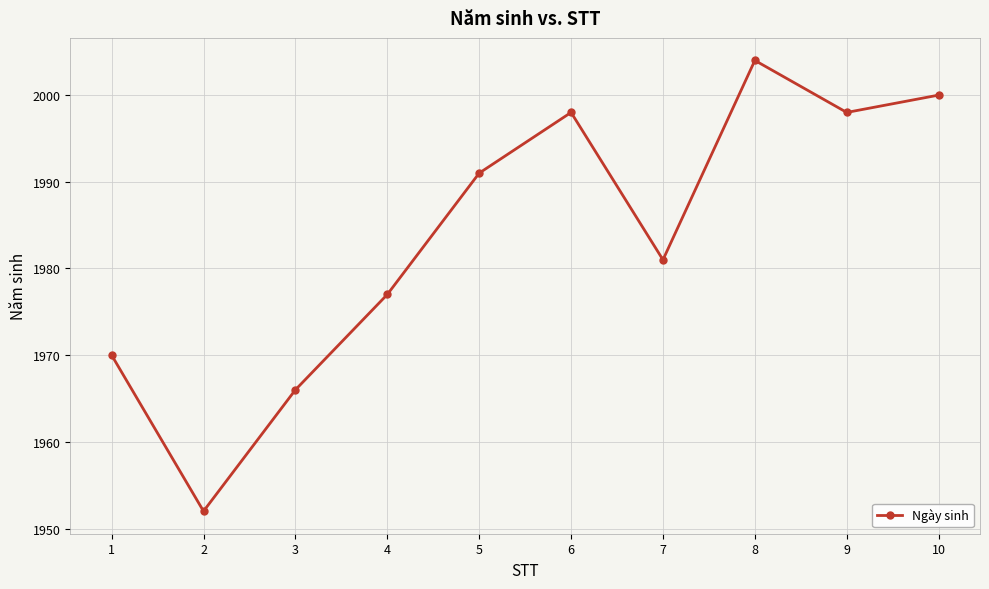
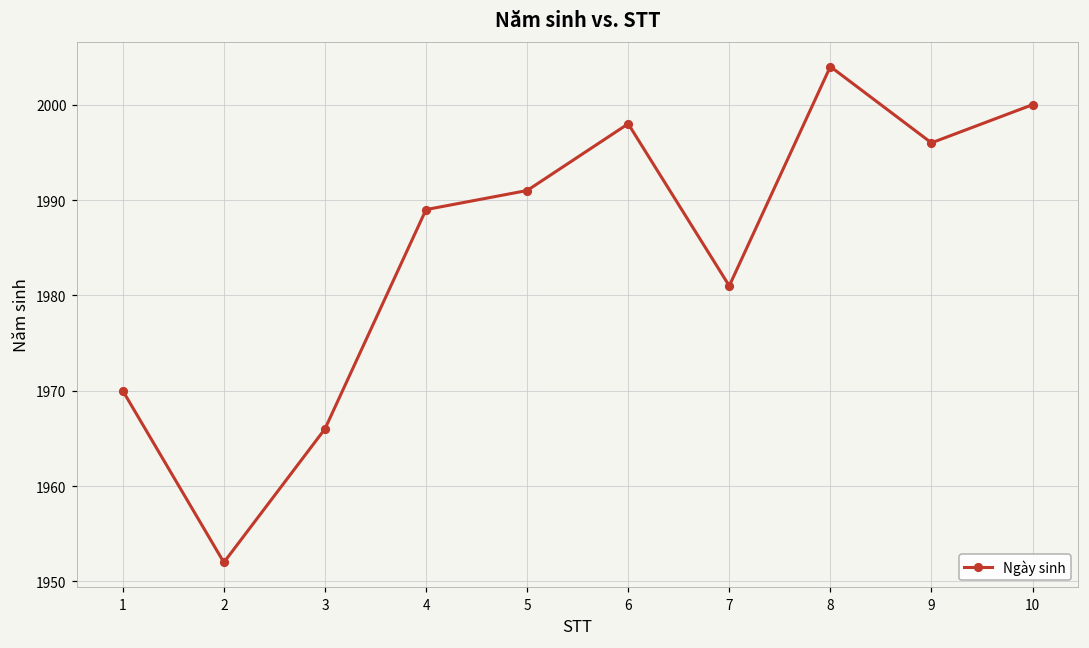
4: 1977 -> 1989
9: 1998 -> 1996
